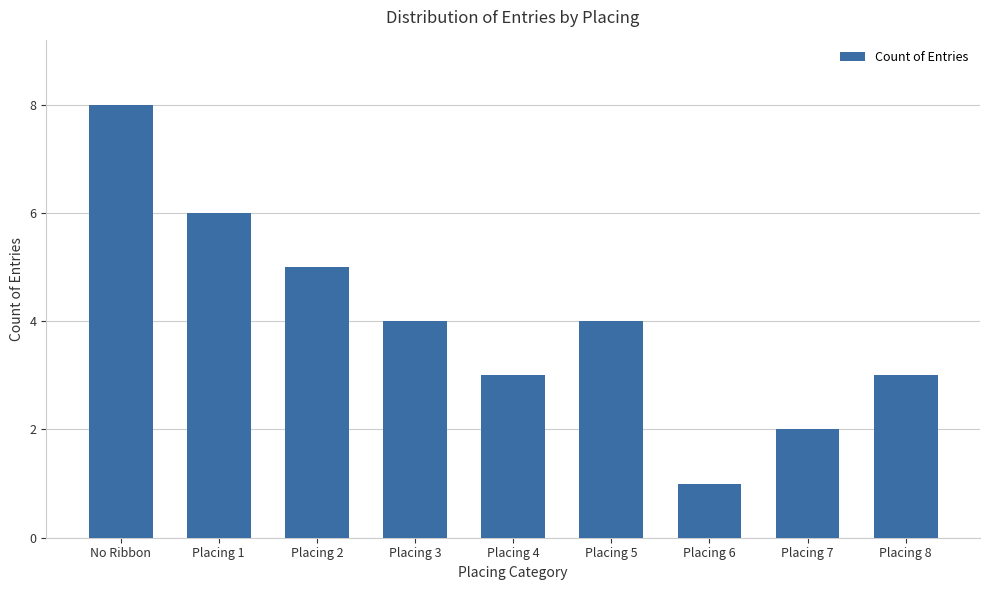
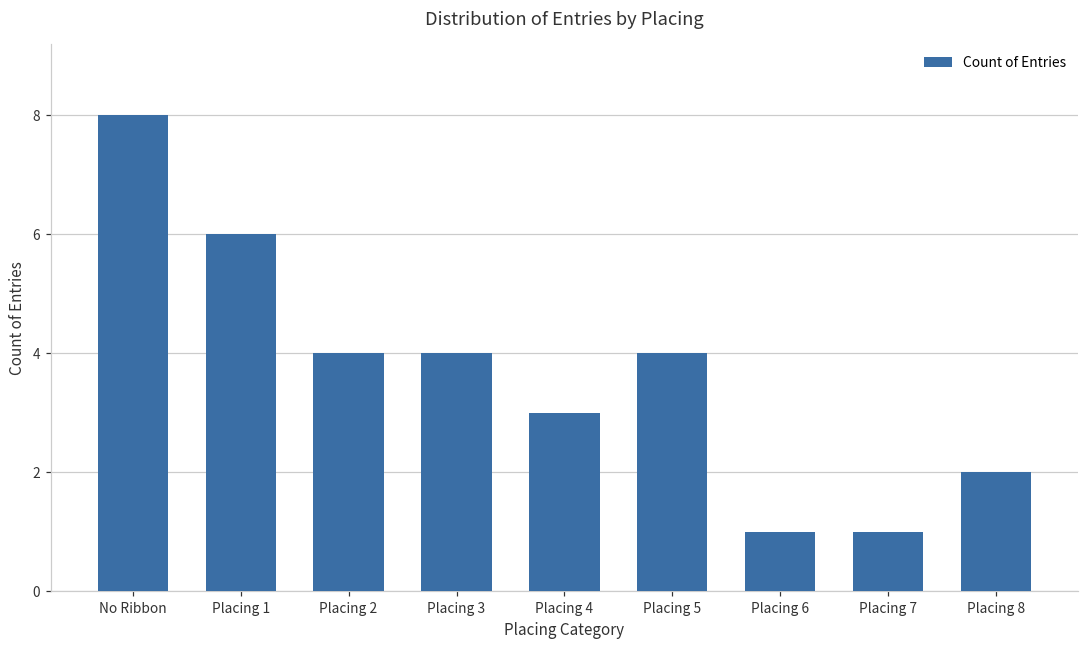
Placing 2: 5 -> 4
Placing 7: 2 -> 1
Placing 8: 3 -> 2
